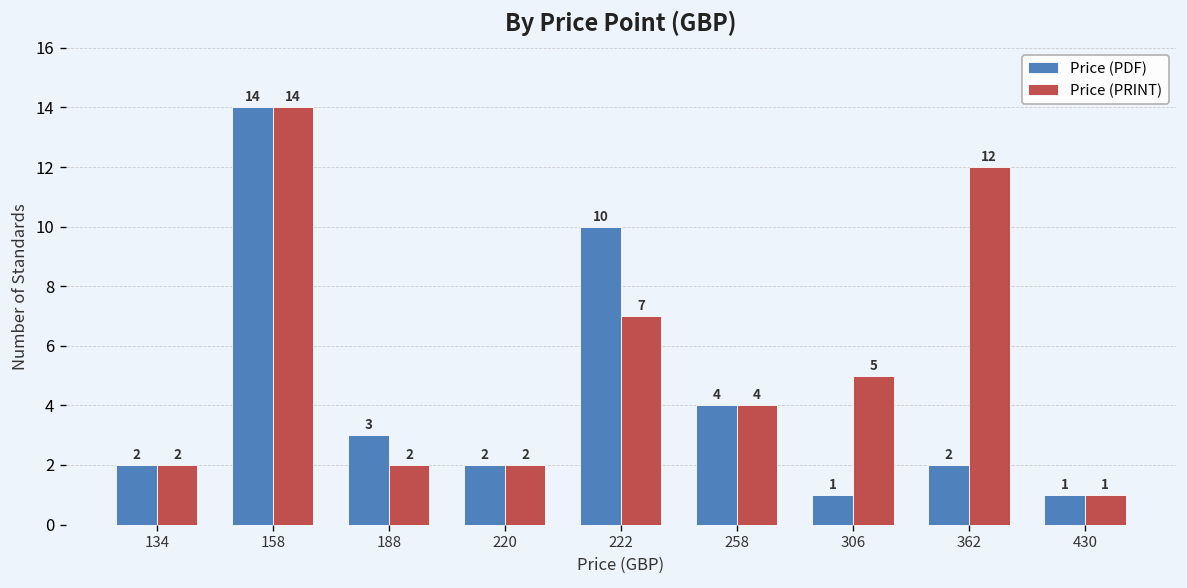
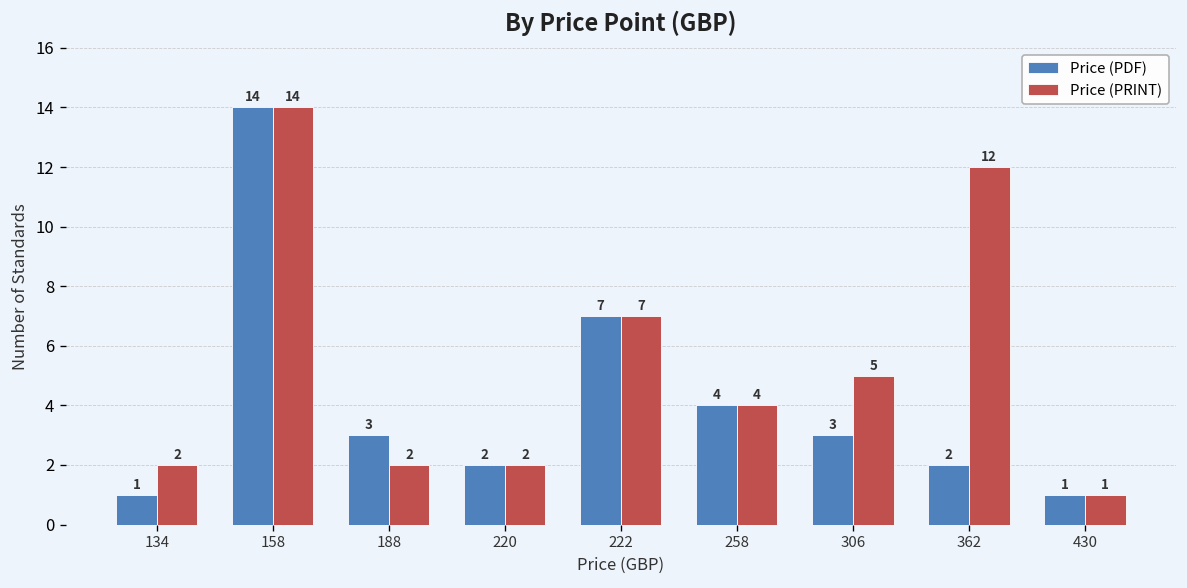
Price (PDF), 134: 2 -> 1
Price (PDF), 222: 10 -> 7
Price (PDF), 306: 1 -> 3
